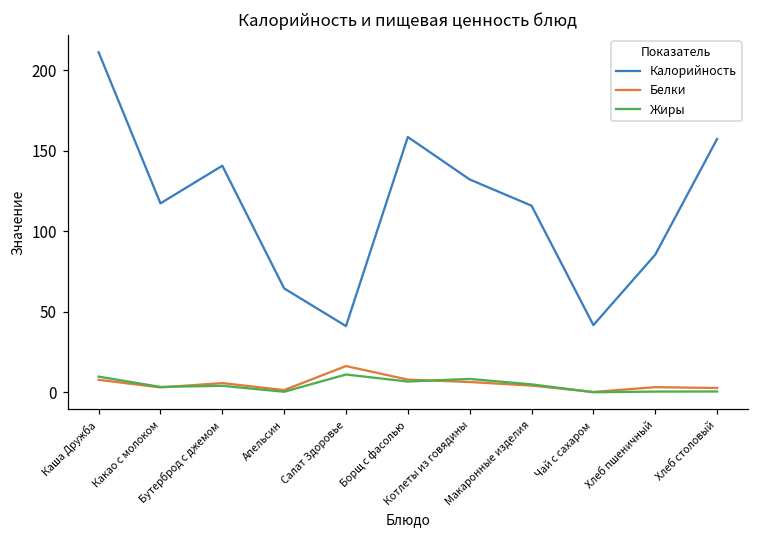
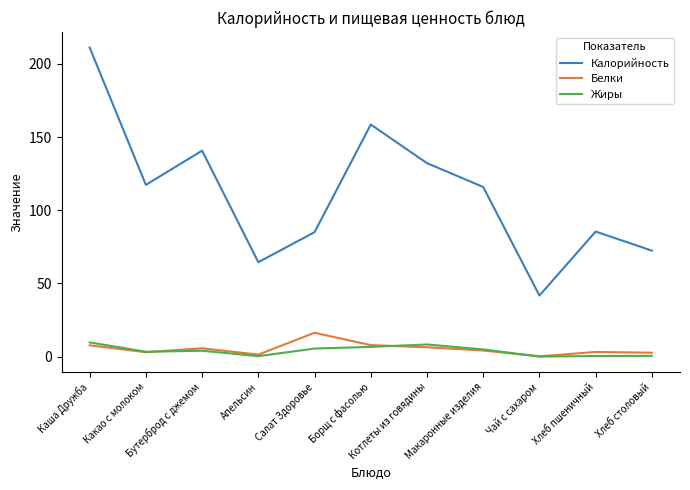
Калорийность, Салат Здоровье: 41 -> 85
Жиры, Салат Здоровье: 11 -> 5
Калорийность, Хлеб столовый: 157 -> 72
